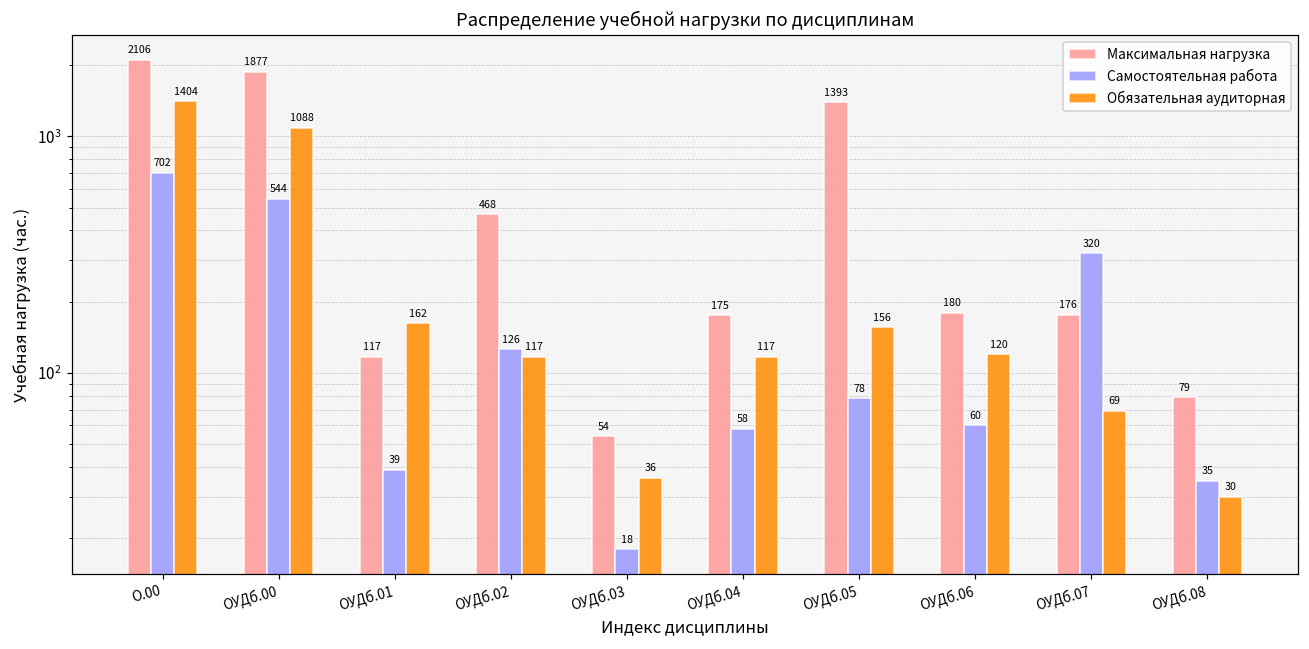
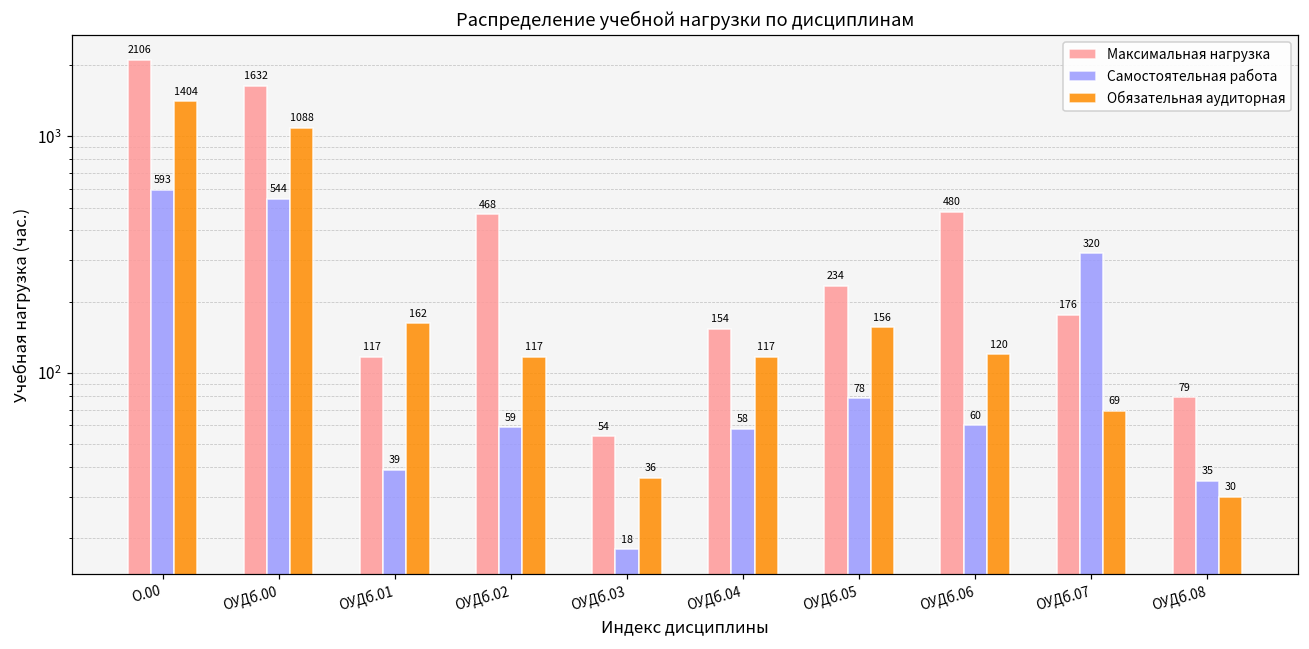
Самостоятельная работа, О.00: 702 -> 593
Максимальная нагрузка, ОУДб.00: 1877 -> 1632
Самостоятельная работа, ОУДб.02: 126 -> 59
Максимальная нагрузка, ОУДб.04: 175 -> 154
Максимальная нагрузка, ОУДб.05: 1393 -> 234
Максимальная нагрузка, ОУДб.06: 180 -> 480
